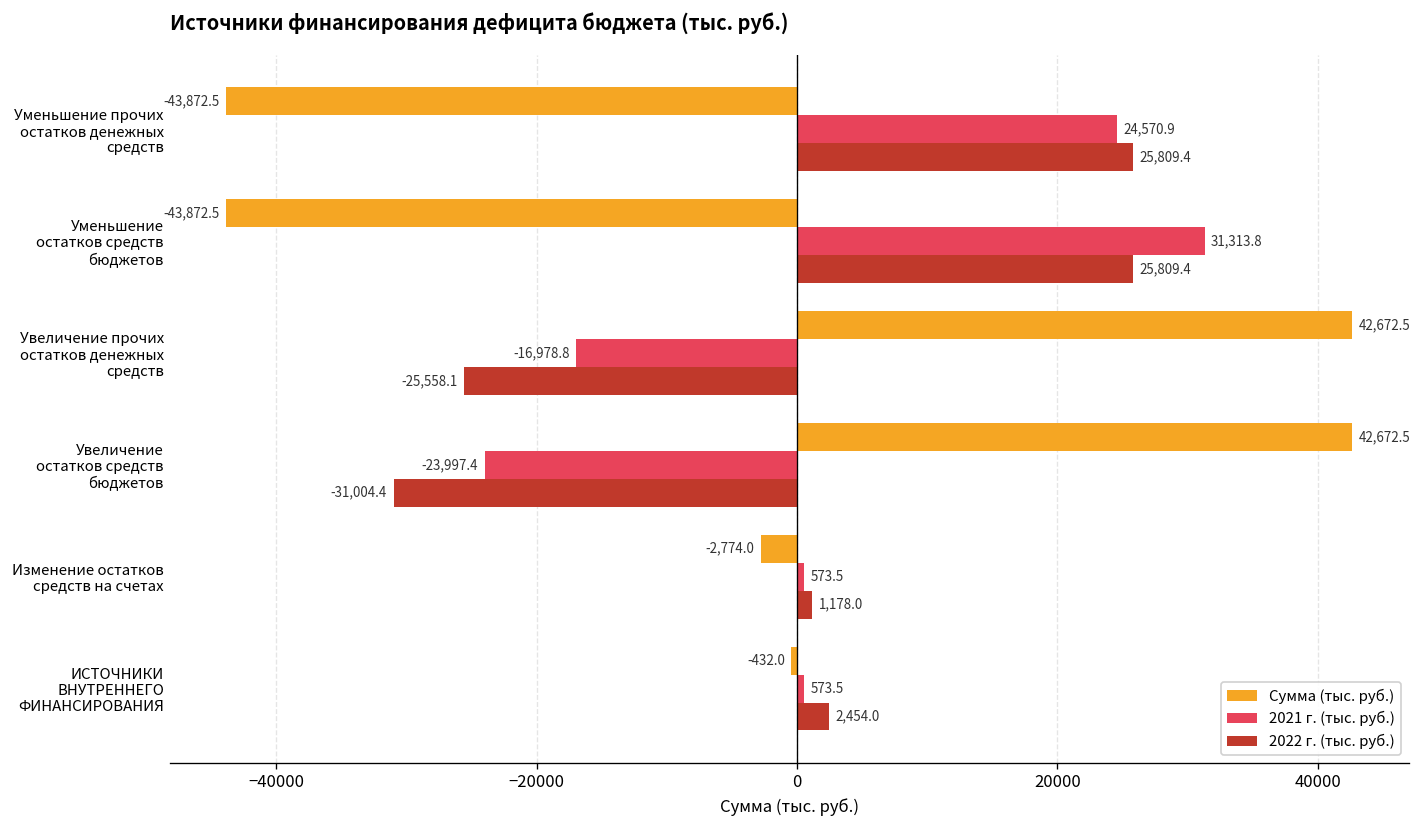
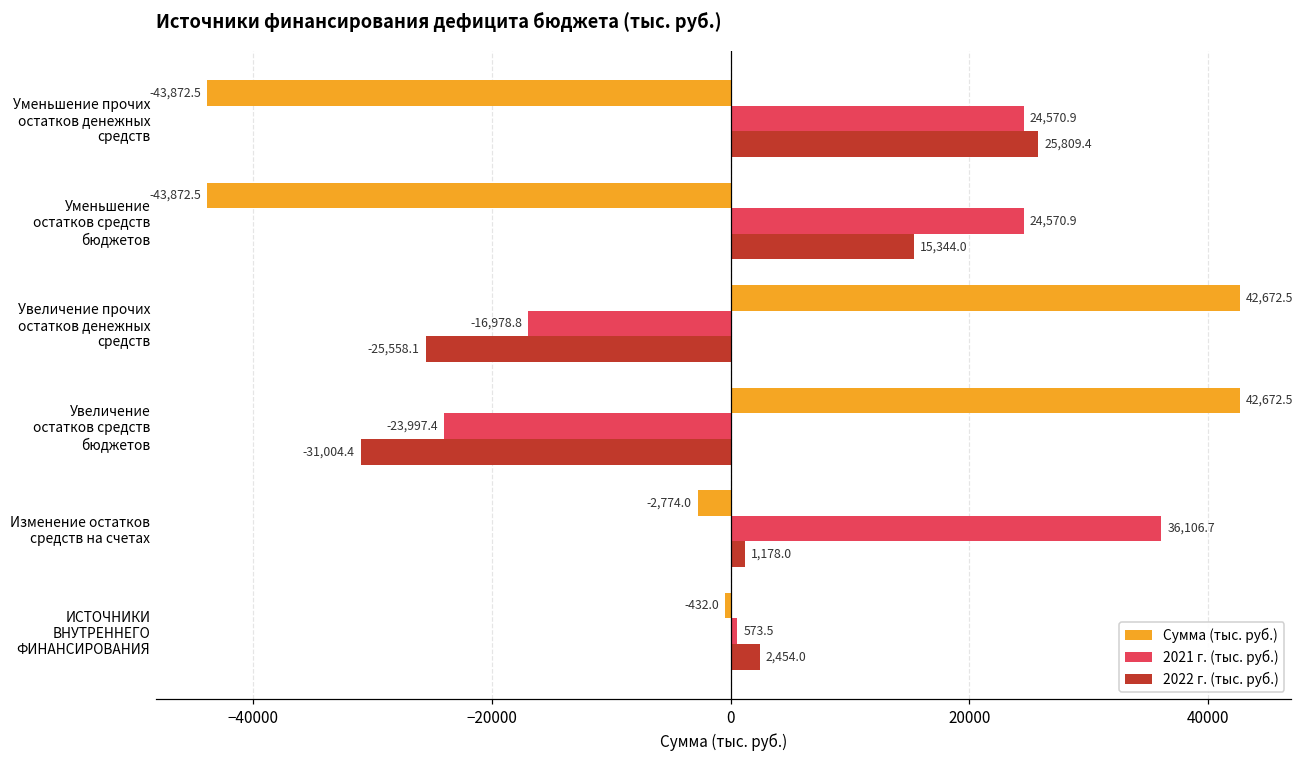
2021 г. (тыс. руб.), Уменьшение остатков средств бюджетов: 31,313.8 -> 24,570.9
2022 г. (тыс. руб.), Уменьшение остатков средств бюджетов: 25,809.4 -> 15,344.0
2021 г. (тыс. руб.), Изменение остатков средств на счетах: 573.5 -> 36,106.7
